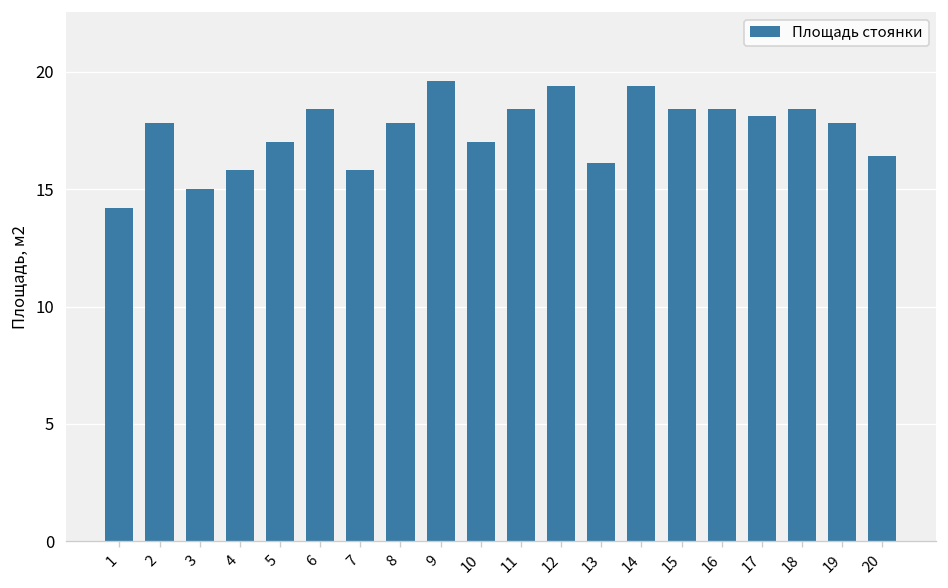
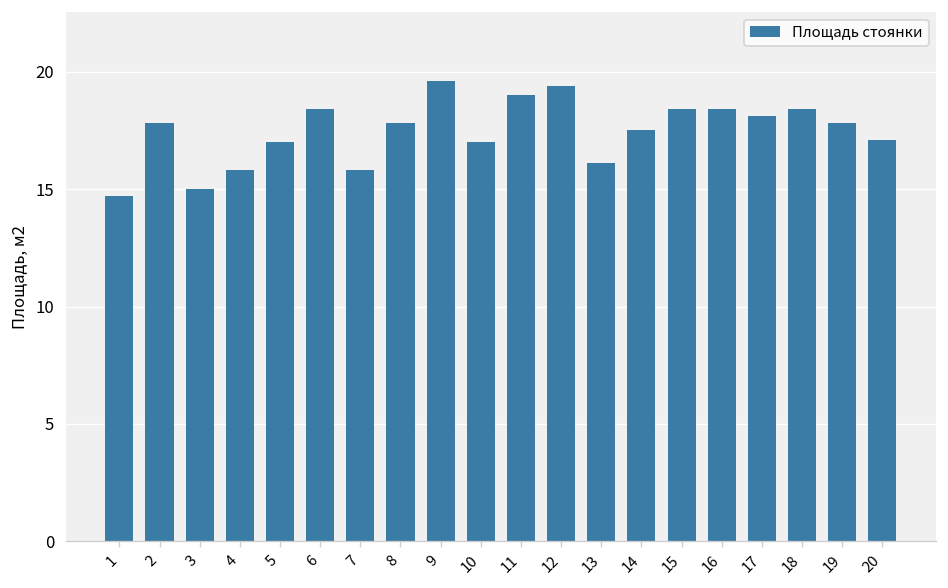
1: 14.2 -> 14.7
11: 18.4 -> 19.0
14: 19.4 -> 17.5
20: 16.4 -> 17.1
